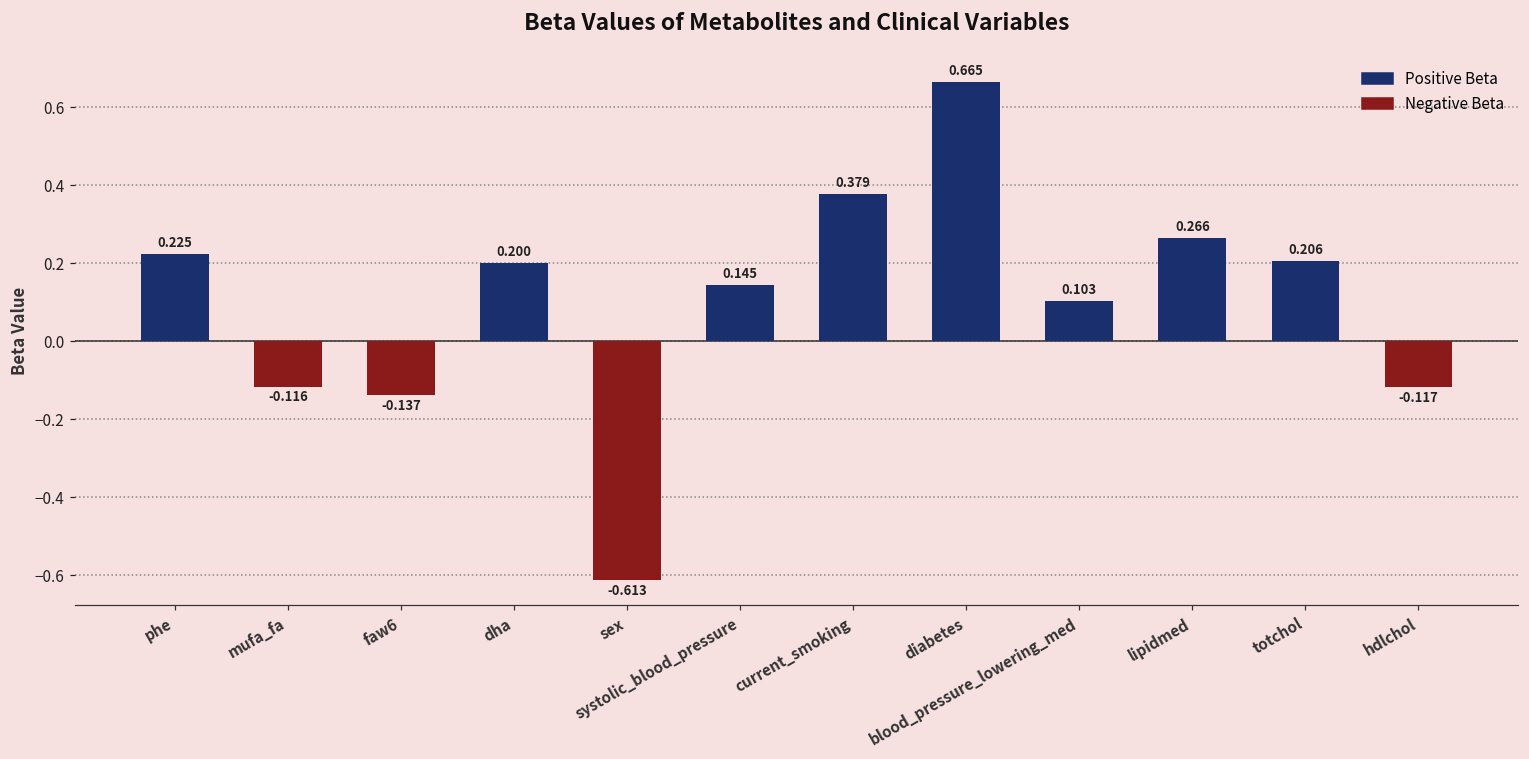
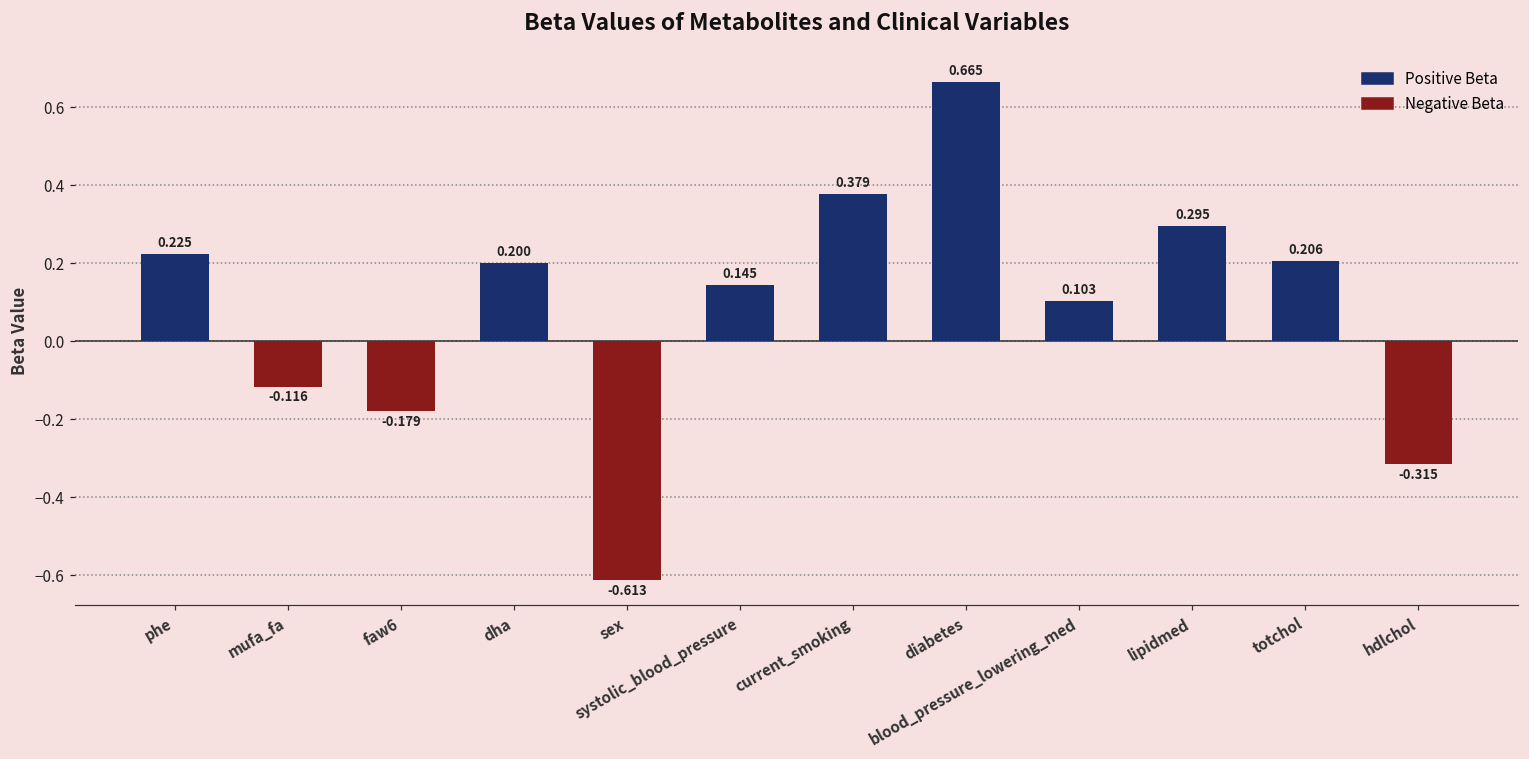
faw6: -0.137 -> -0.179
lipidmed: 0.266 -> 0.295
hdlchol: -0.117 -> -0.315
